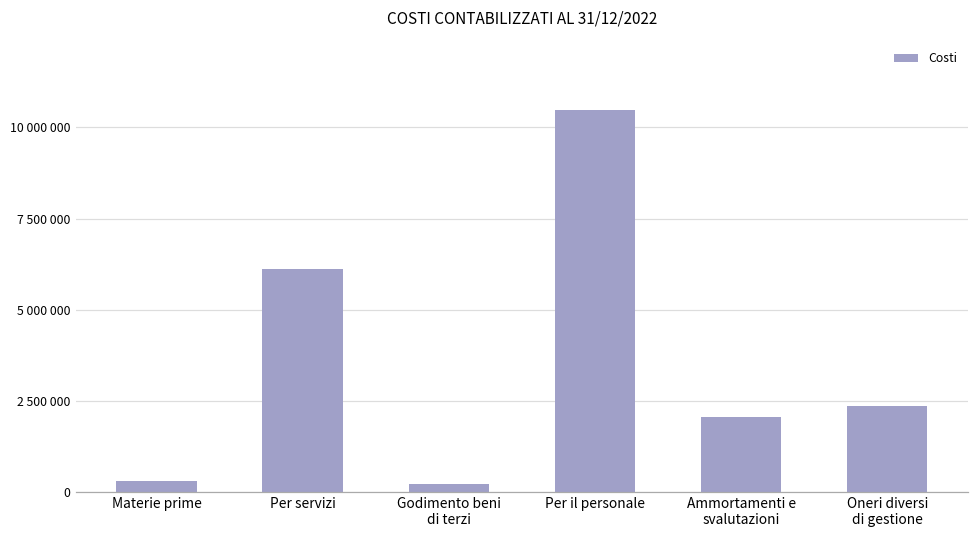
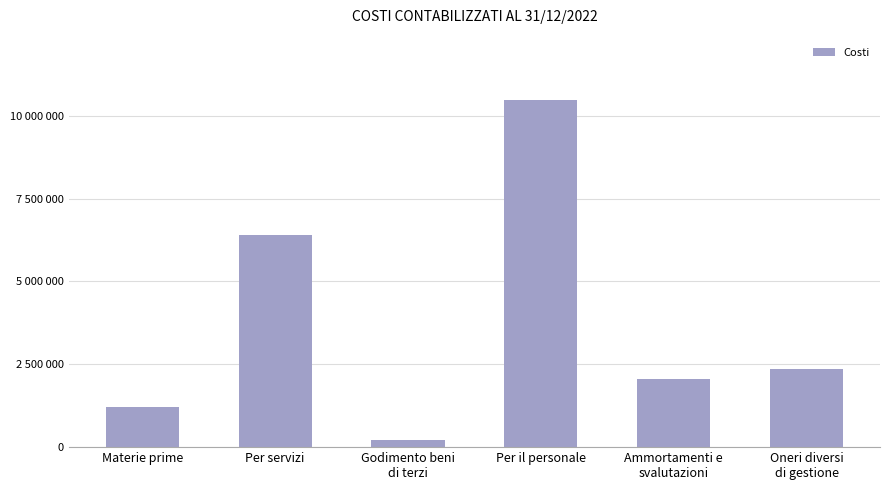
Materie prime: 300000 -> 1200000
Per servizi: 6100000 -> 6400000
